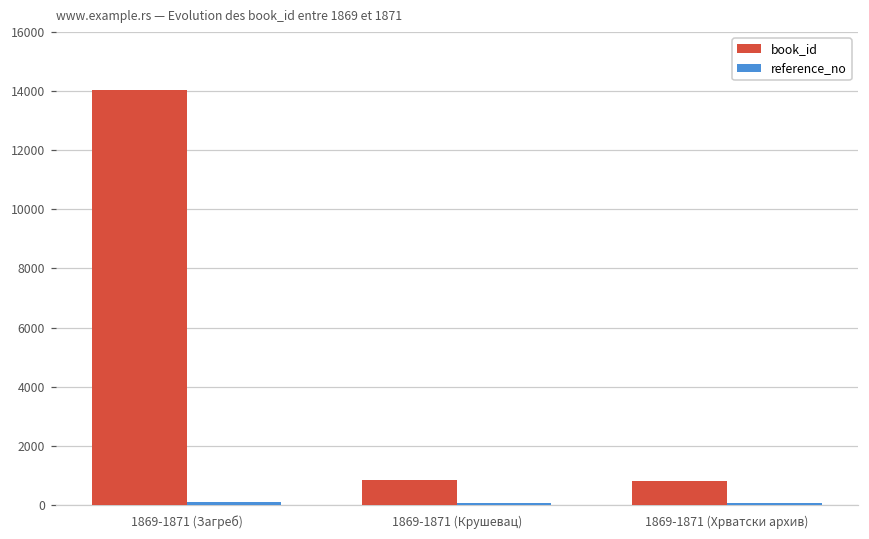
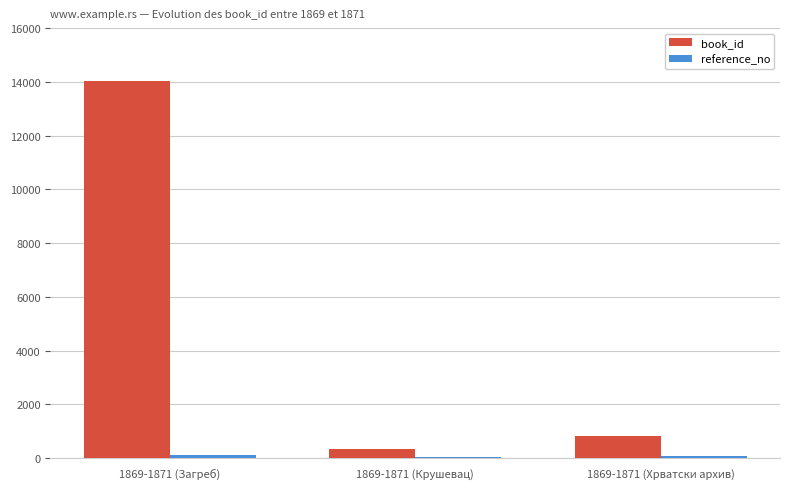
book_id, 1869-1871 (Крушевац): 800 -> 400
